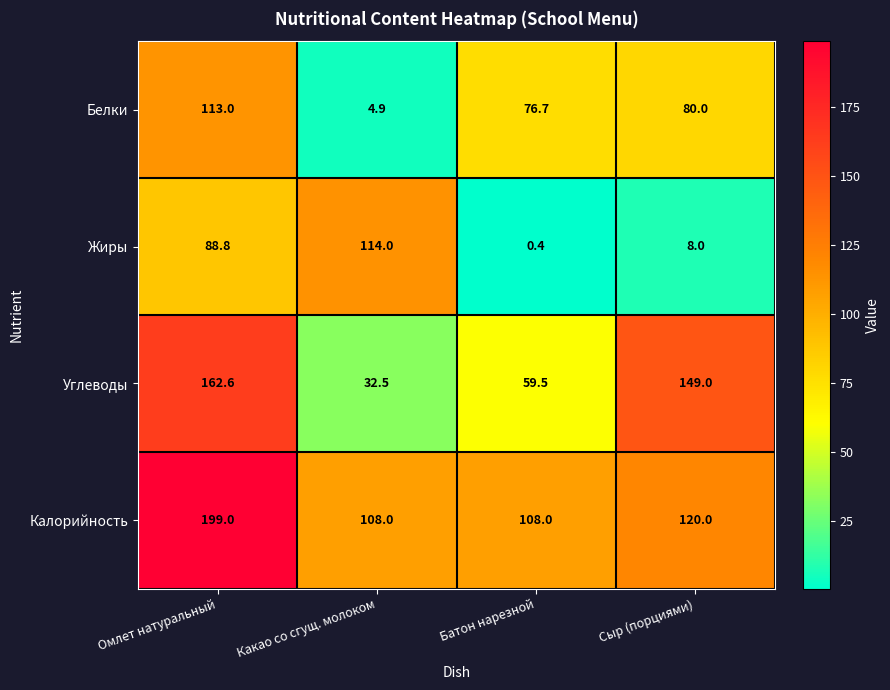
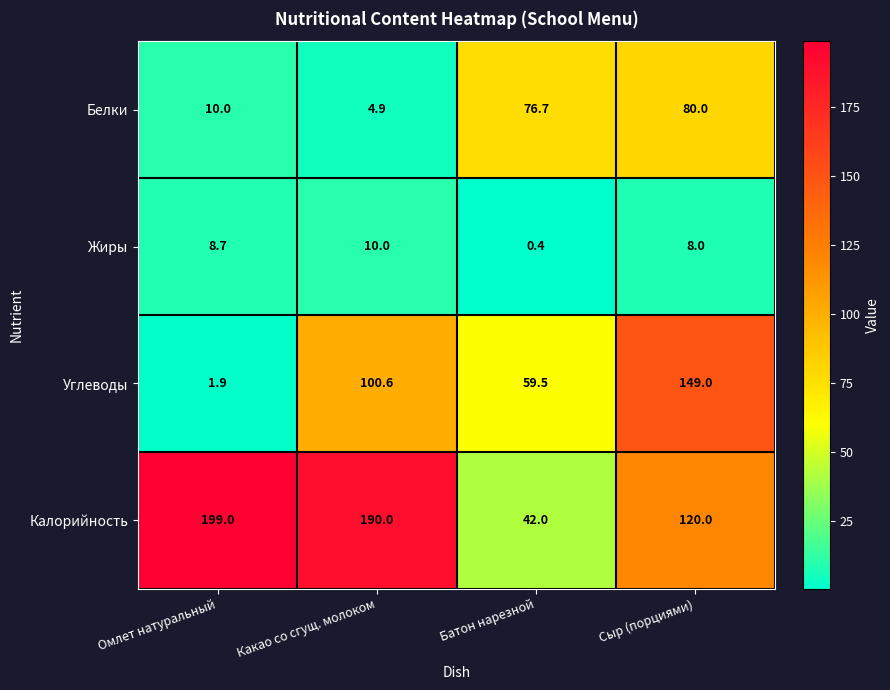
Белки, Омлет натуральный: 113.0 -> 10.0
Жиры, Омлет натуральный: 88.8 -> 8.7
Жиры, Какао со сгущ. молоком: 114.0 -> 10.0
Углеводы, Омлет натуральный: 162.6 -> 1.9
Углеводы, Какао со сгущ. молоком: 32.5 -> 100.6
Калорийность, Какао со сгущ. молоком: 108.0 -> 190.0
Калорийность, Батон нарезной: 108.0 -> 42.0
